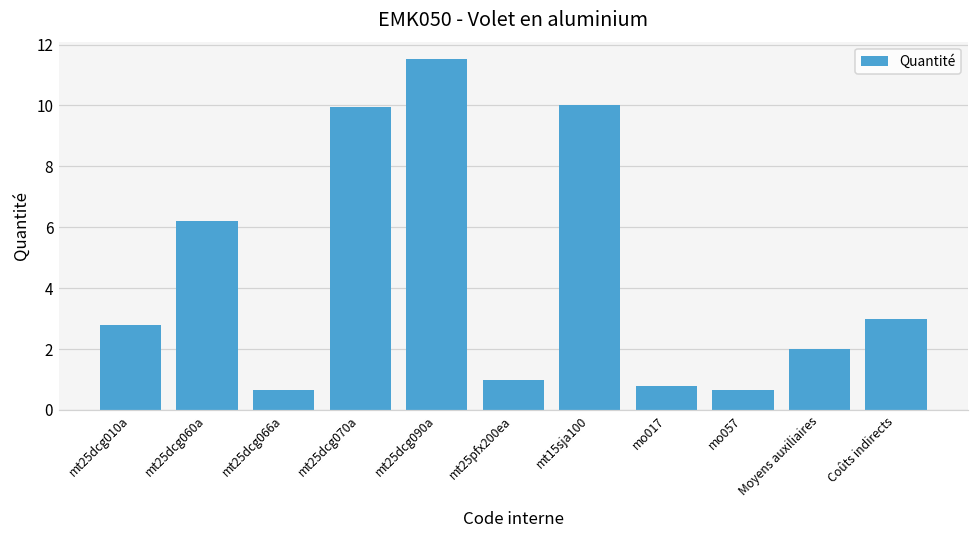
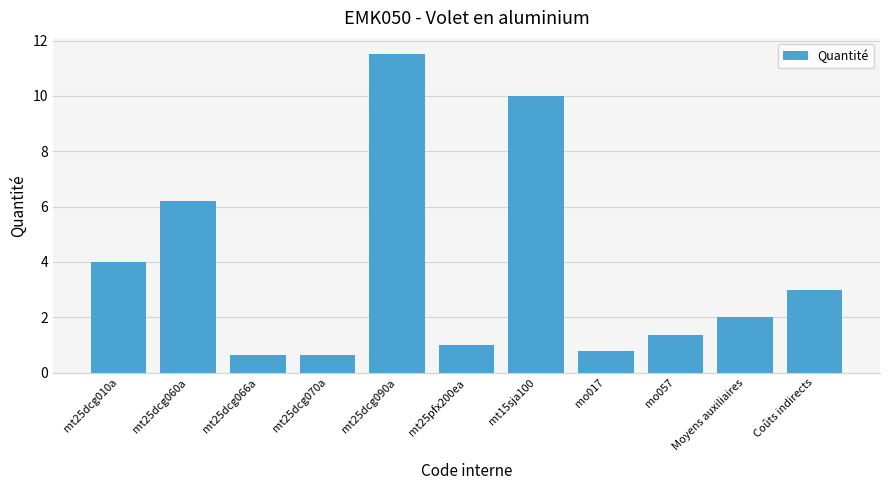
mt25dcg010a: 2.8 -> 4.0
mt25dcg070a: 9.9 -> 0.6
mo057: 0.7 -> 1.4
